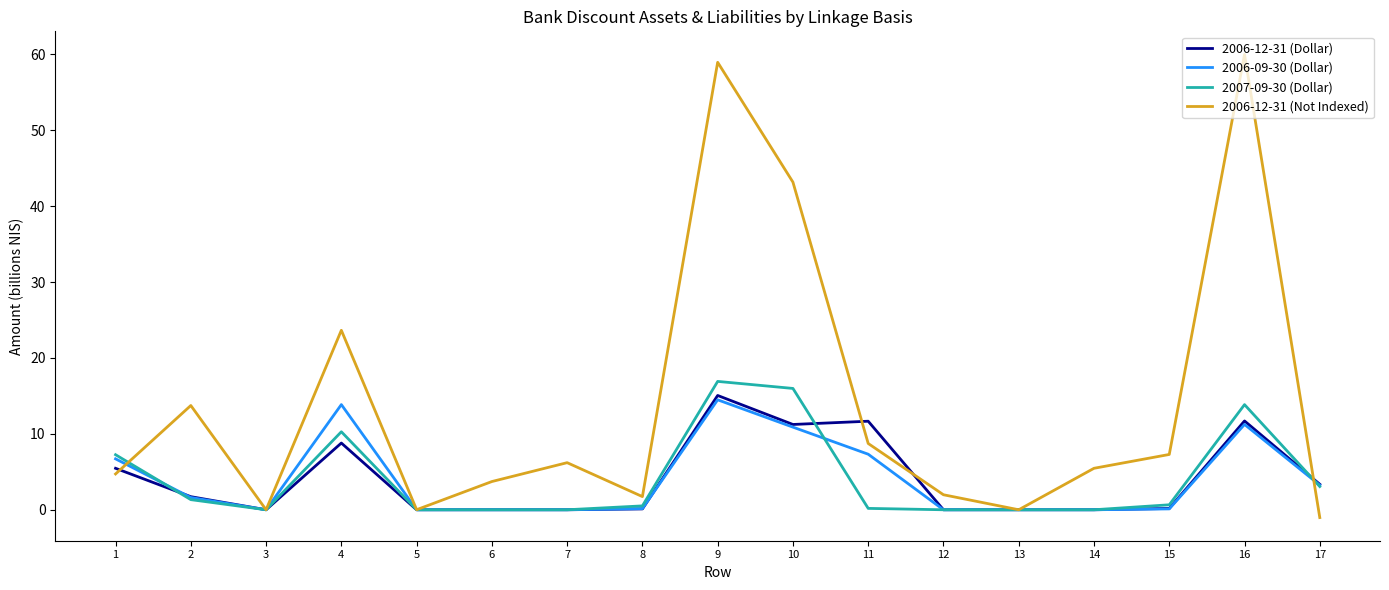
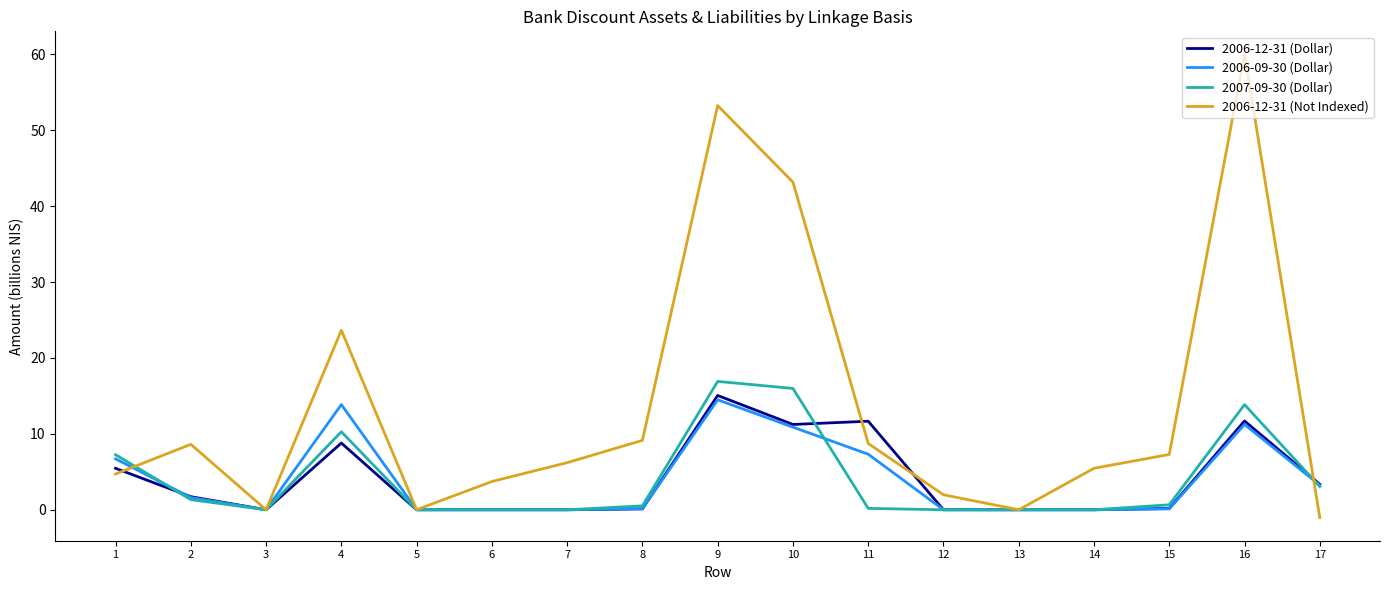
2006-12-31 (Not Indexed), 2: 14 -> 9
2006-12-31 (Not Indexed), 8: 2 -> 9
2006-12-31 (Not Indexed), 9: 59 -> 53
